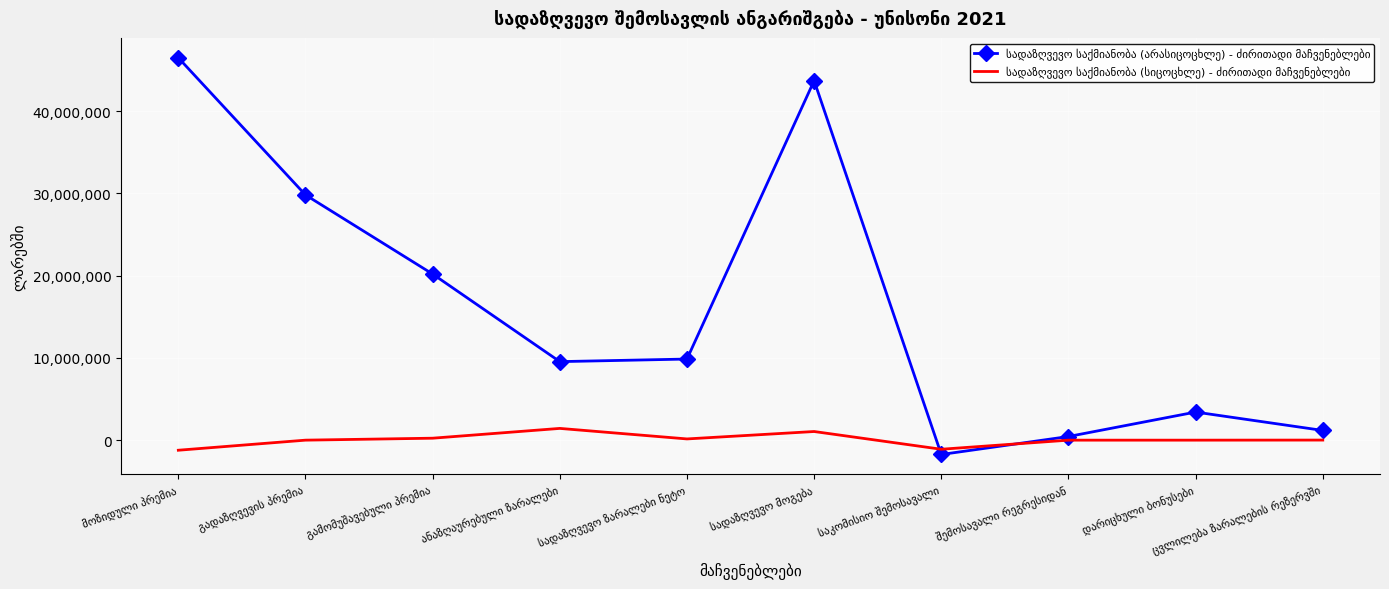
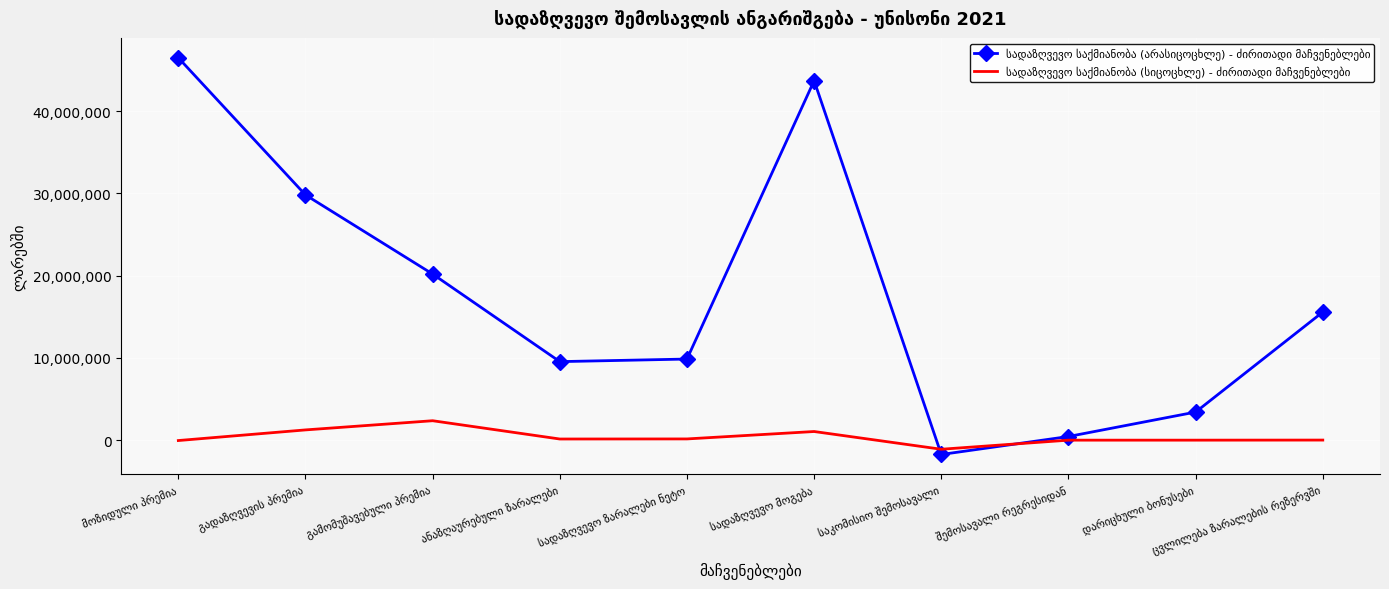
სადაზღვევო საქმიანობა (სიცოცხლე) - ძირითადი მაჩვენებლები, მოზიდული პრემია: -1,000,000 -> 0
სადაზღვევო საქმიანობა (სიცოცხლე) - ძირითადი მაჩვენებლები, გადაზღვევის პრემია: 0 -> 1,000,000
სადაზღვევო საქმიანობა (სიცოცხლე) - ძირითადი მაჩვენებლები, გამომუშავებული პრემია: 0 -> 2,000,000
სადაზღვევო საქმიანობა (სიცოცხლე) - ძირითადი მაჩვენებლები, ანაზღაურებული ზარალები: 1,000,000 -> 0
სადაზღვევო საქმიანობა (არასიცოცხლე) - ძირითადი მაჩვენებლები, ცვლილება ზარალების რეზერვში: 1,000,000 -> 16,000,000
